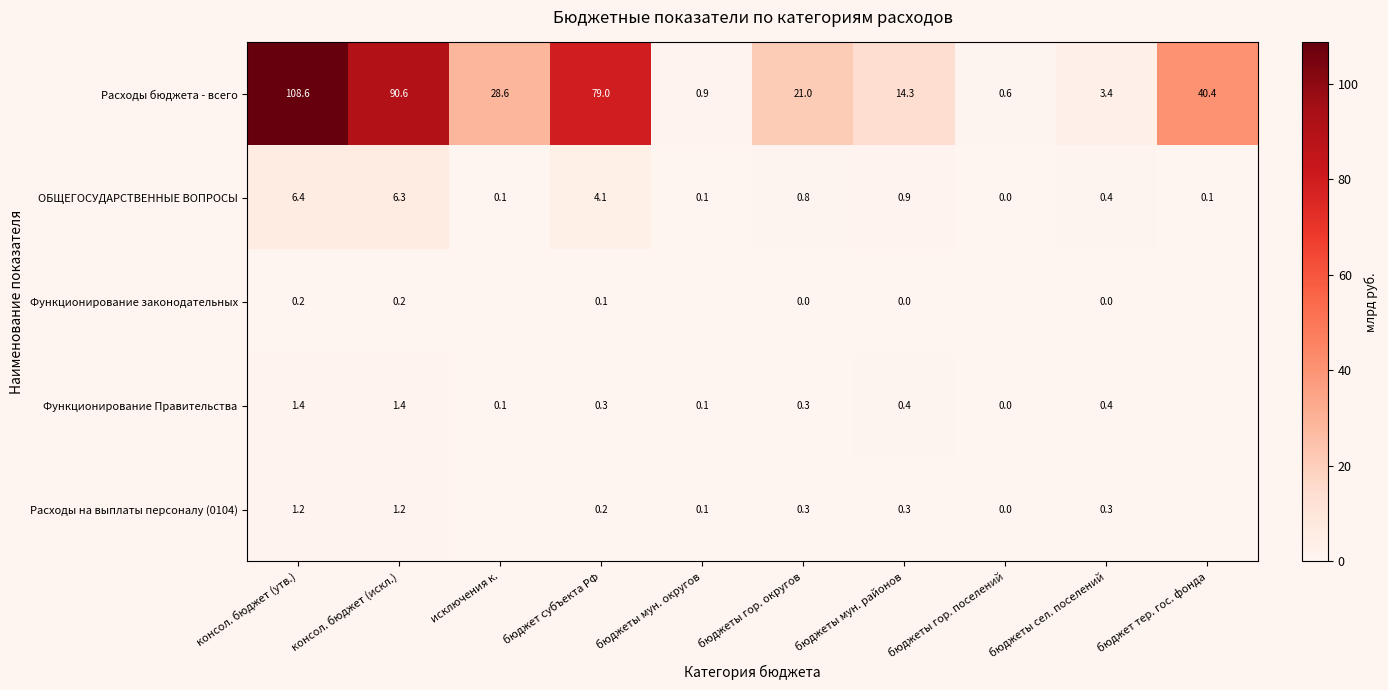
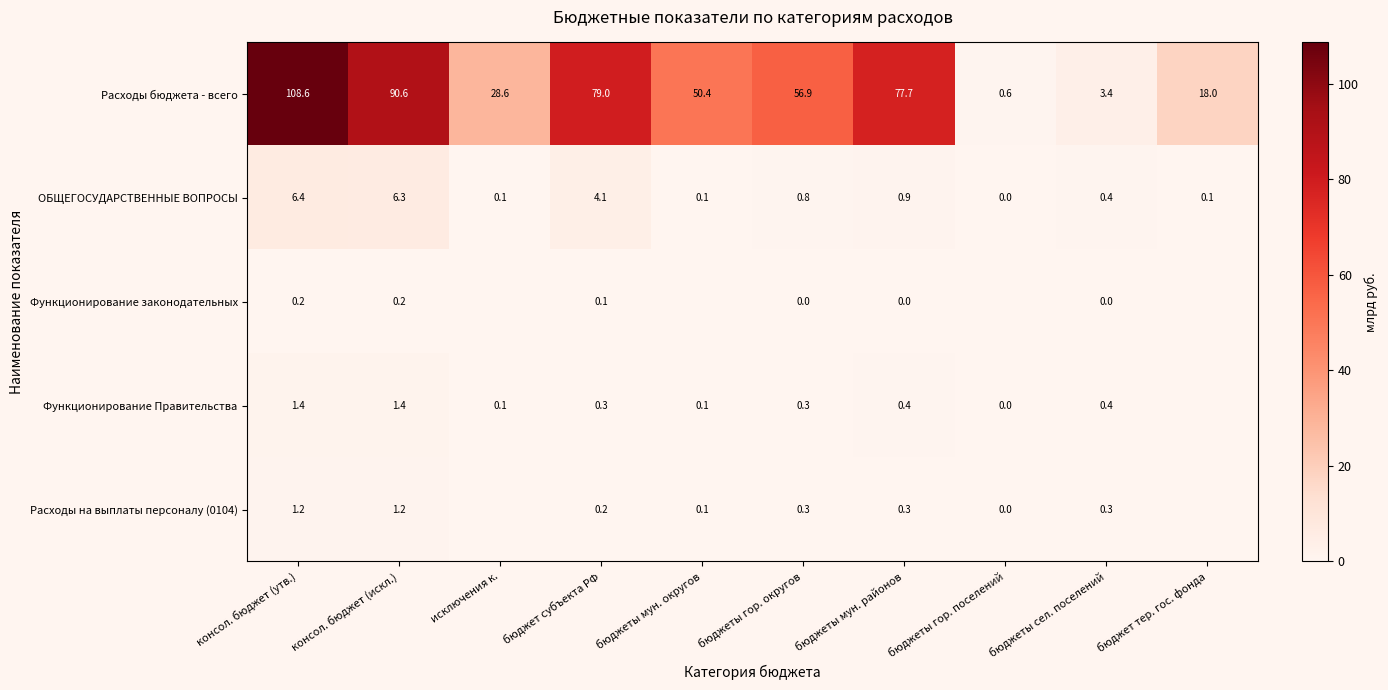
Расходы бюджета - всего, бюджеты мун. округов: 0.9 -> 50.4
Расходы бюджета - всего, бюджеты гор. округов: 21.0 -> 56.9
Расходы бюджета - всего, бюджеты мун. районов: 14.3 -> 77.7
Расходы бюджета - всего, бюджет тер. гос. фонда: 40.4 -> 18.0
